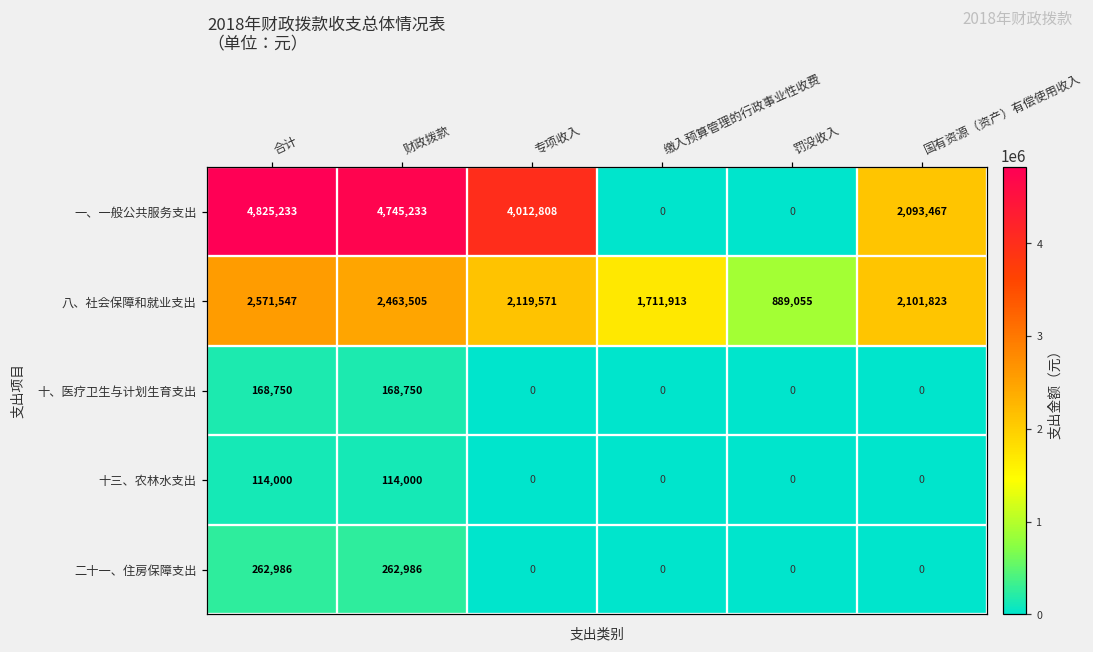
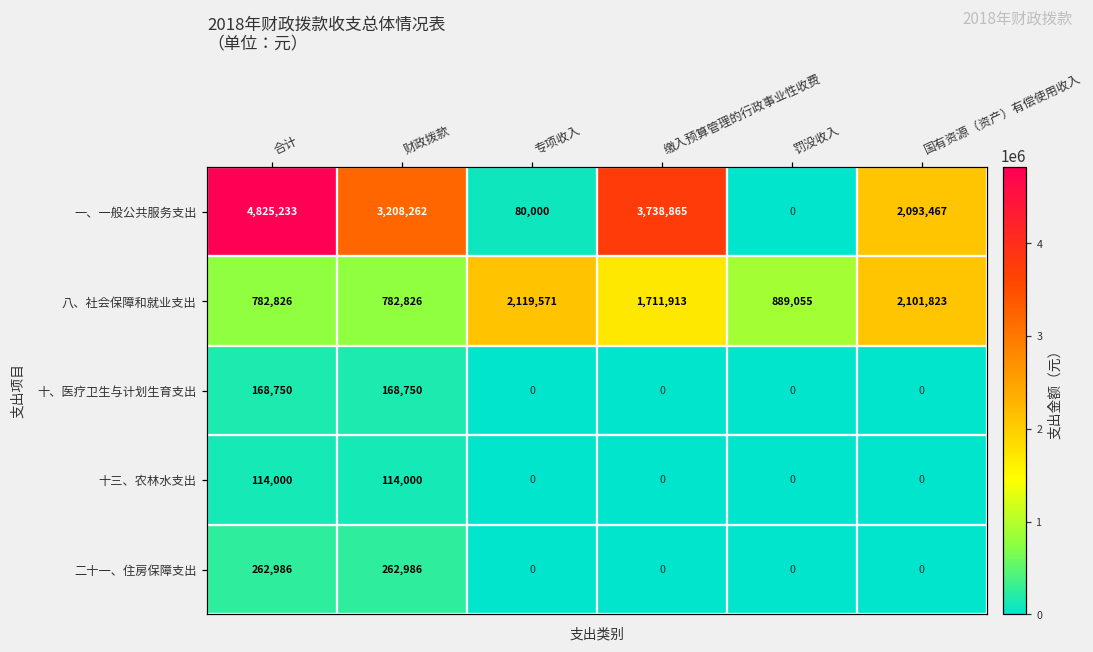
一、一般公共服务支出, 财政拨款: 4,745,233 -> 3,208,262
一、一般公共服务支出, 专项收入: 4,012,808 -> 80,000
一、一般公共服务支出, 缴入预算管理的行政事业性收费: 0 -> 3,738,865
八、社会保障和就业支出, 合计: 2,571,547 -> 782,826
八、社会保障和就业支出, 财政拨款: 2,463,505 -> 782,826
